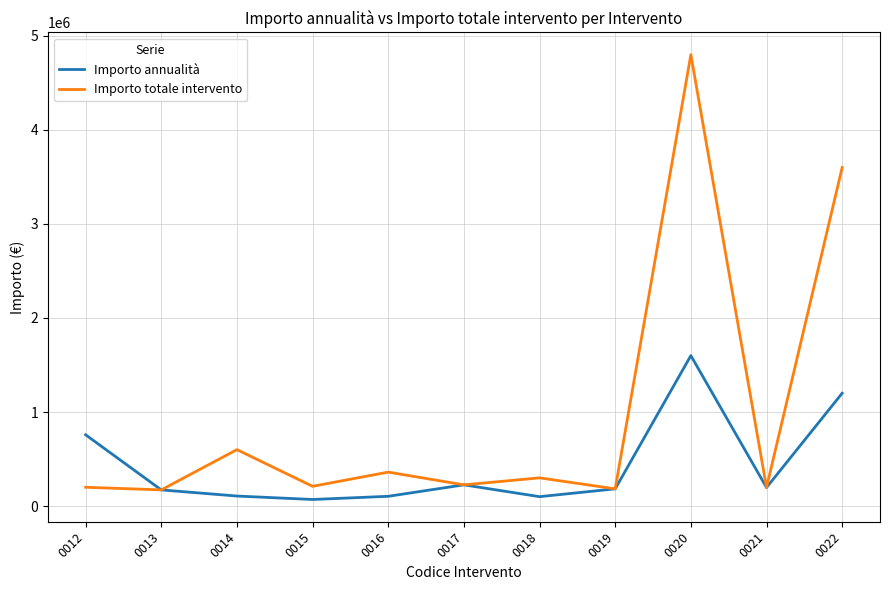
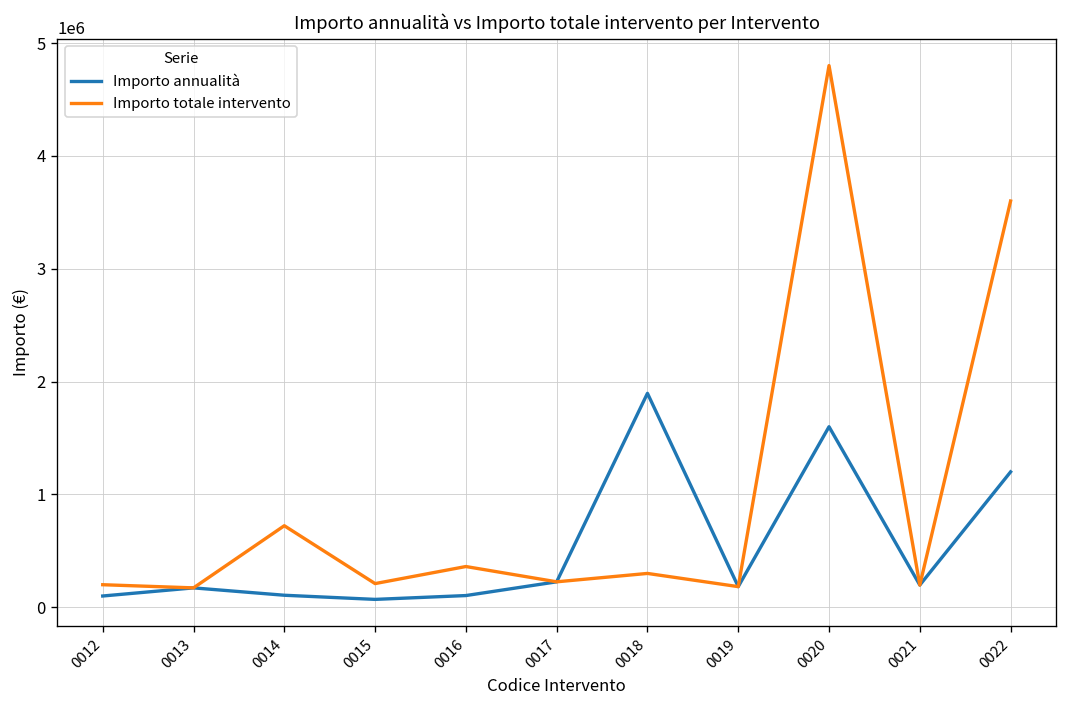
Importo annualità, 0012: 800000 -> 100000
Importo totale intervento, 0014: 600000 -> 700000
Importo annualità, 0018: 100000 -> 1900000
